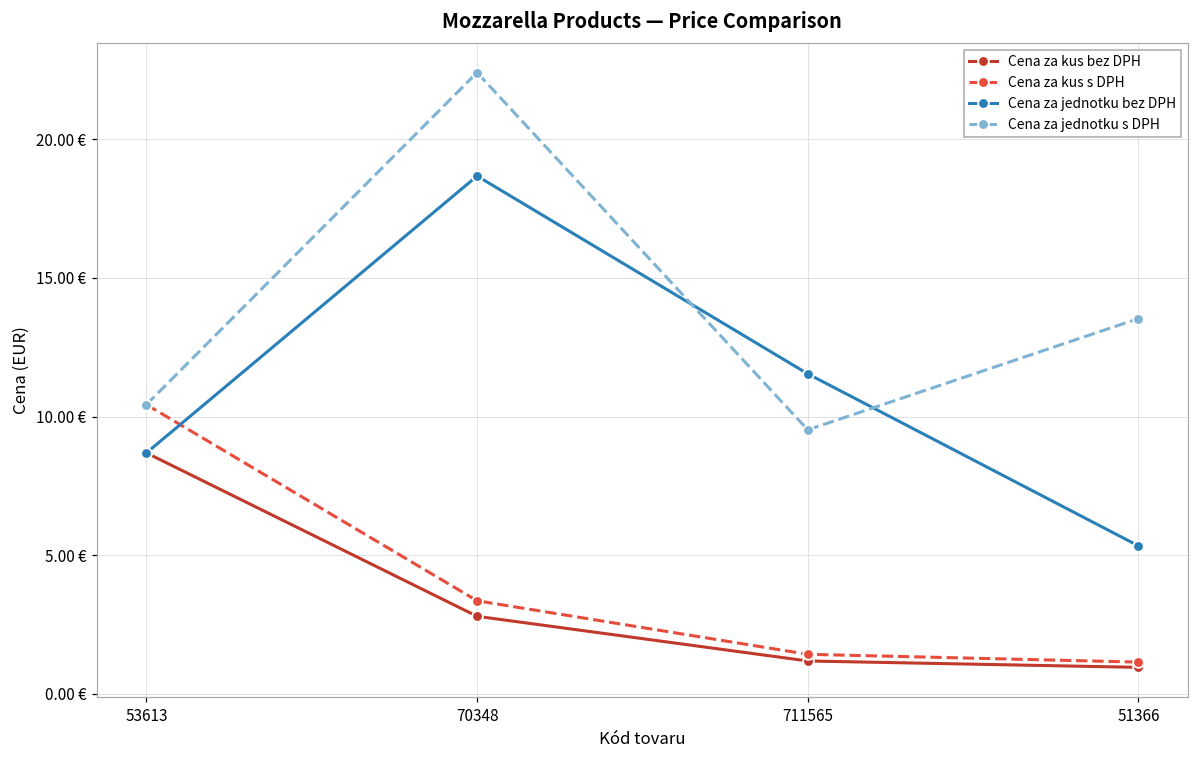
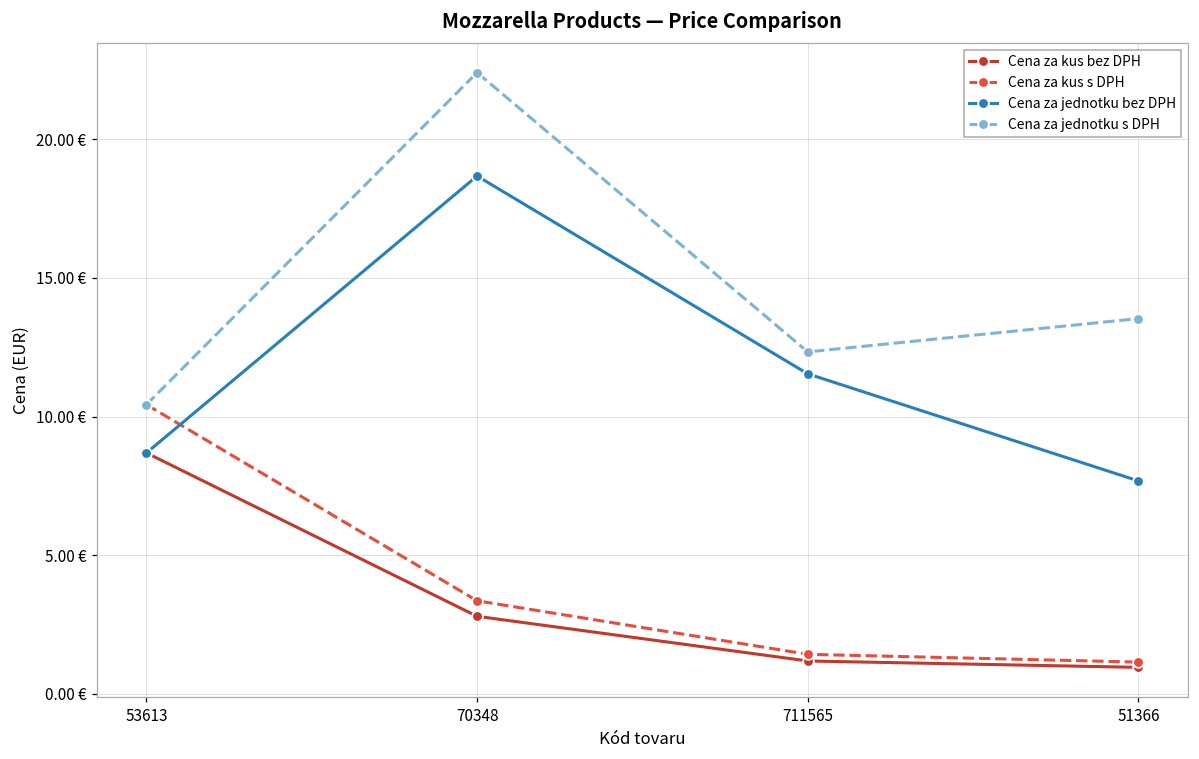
Cena za jednotku s DPH, 711565: 9.5 € -> 12.3 €
Cena za jednotku bez DPH, 51366: 5.3 € -> 7.7 €
